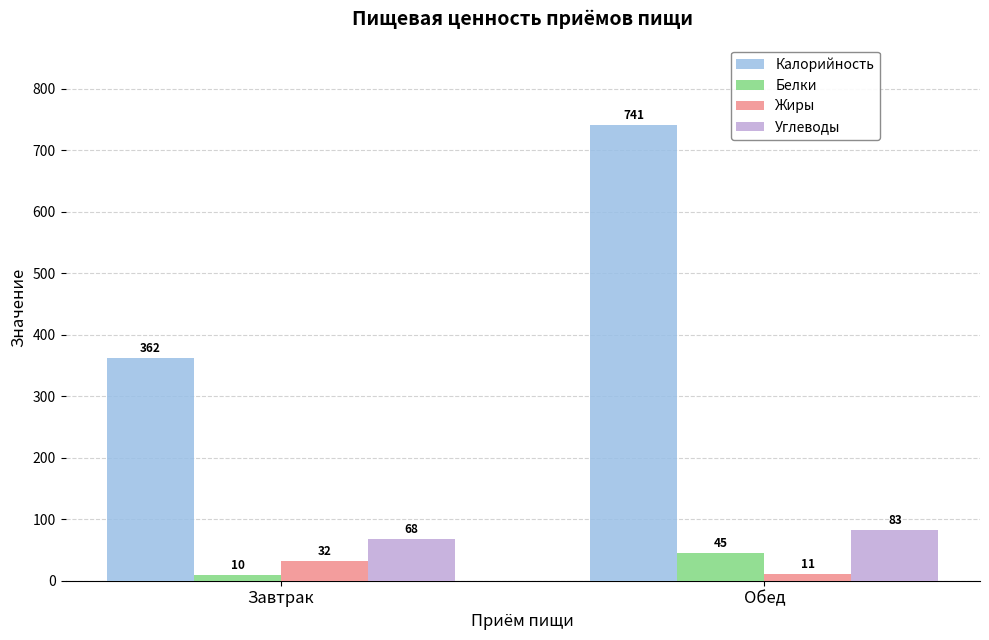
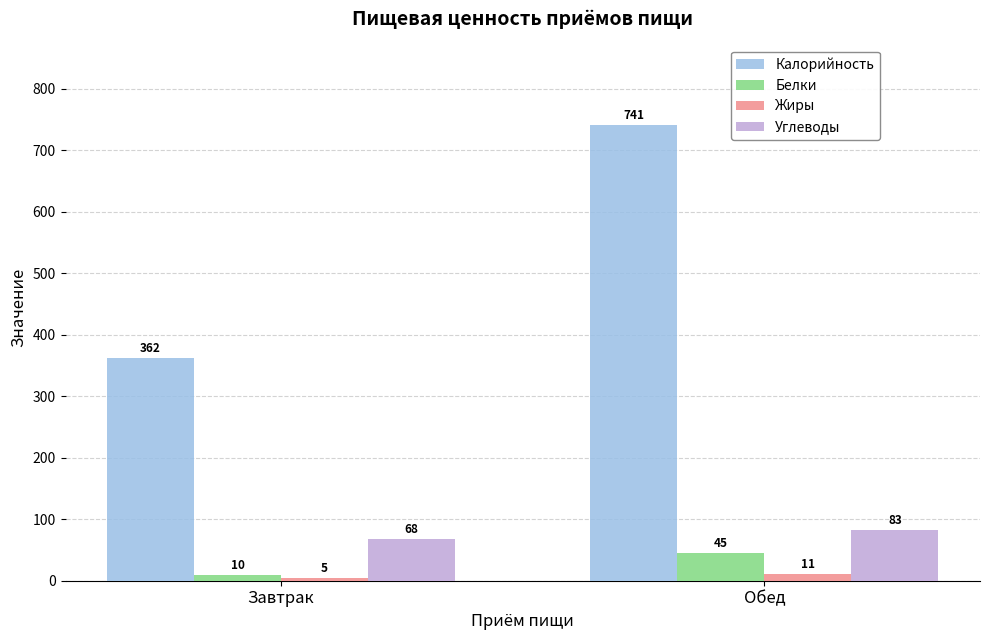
Жиры, Завтрак: 32 -> 5
